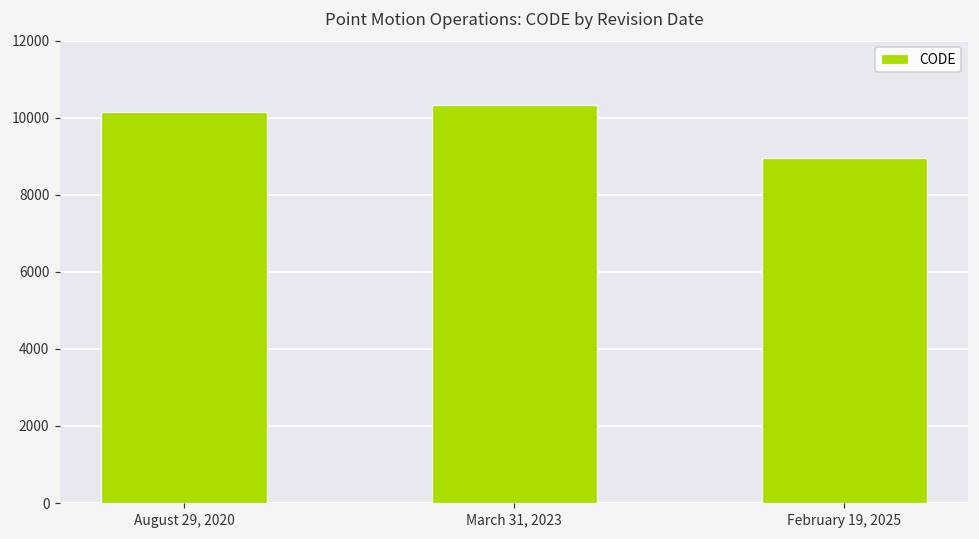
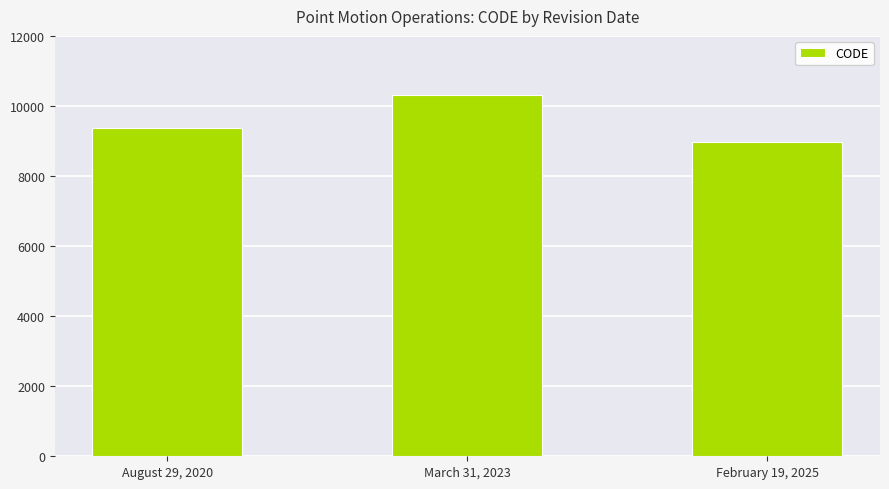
August 29, 2020: 10100 -> 9400
